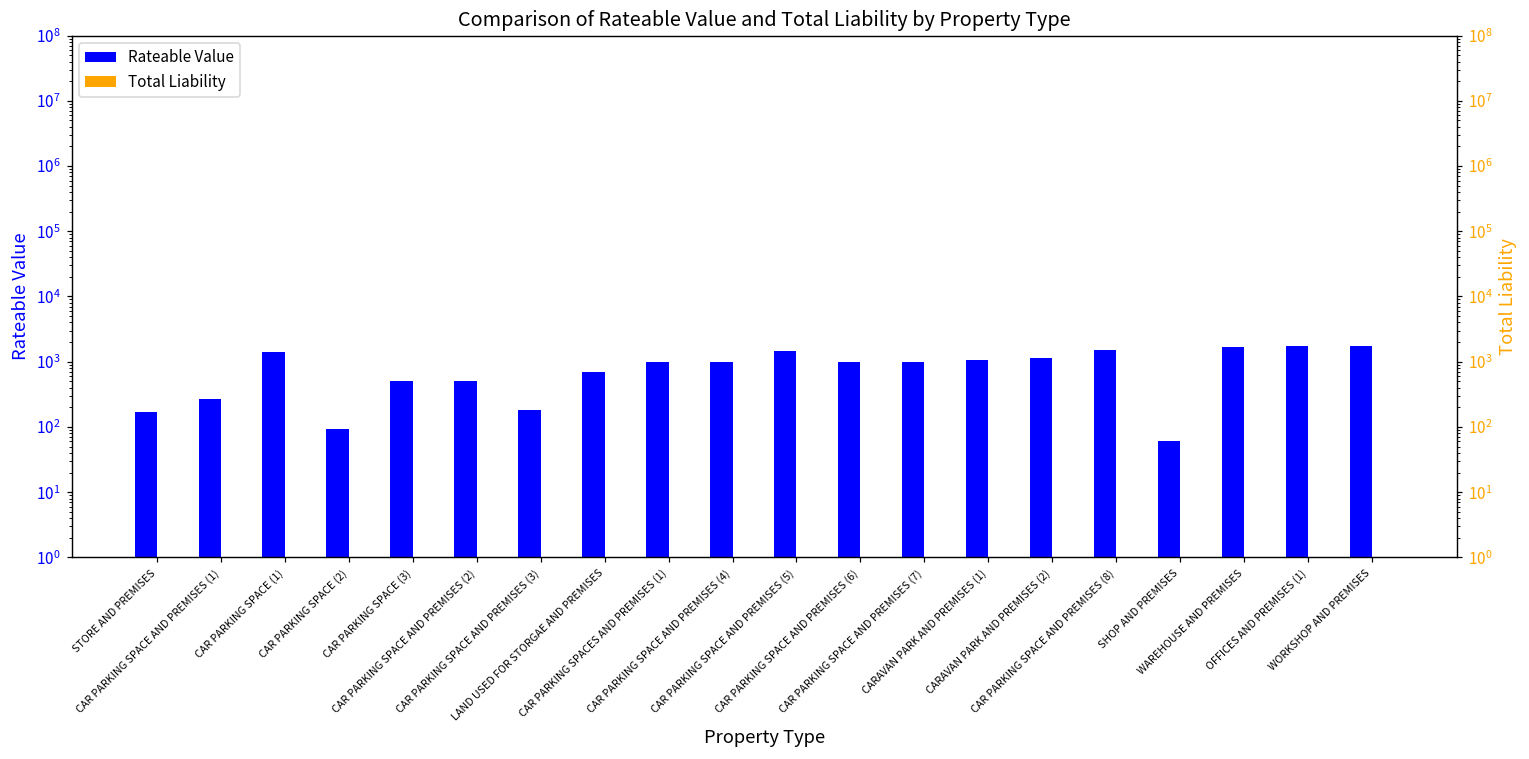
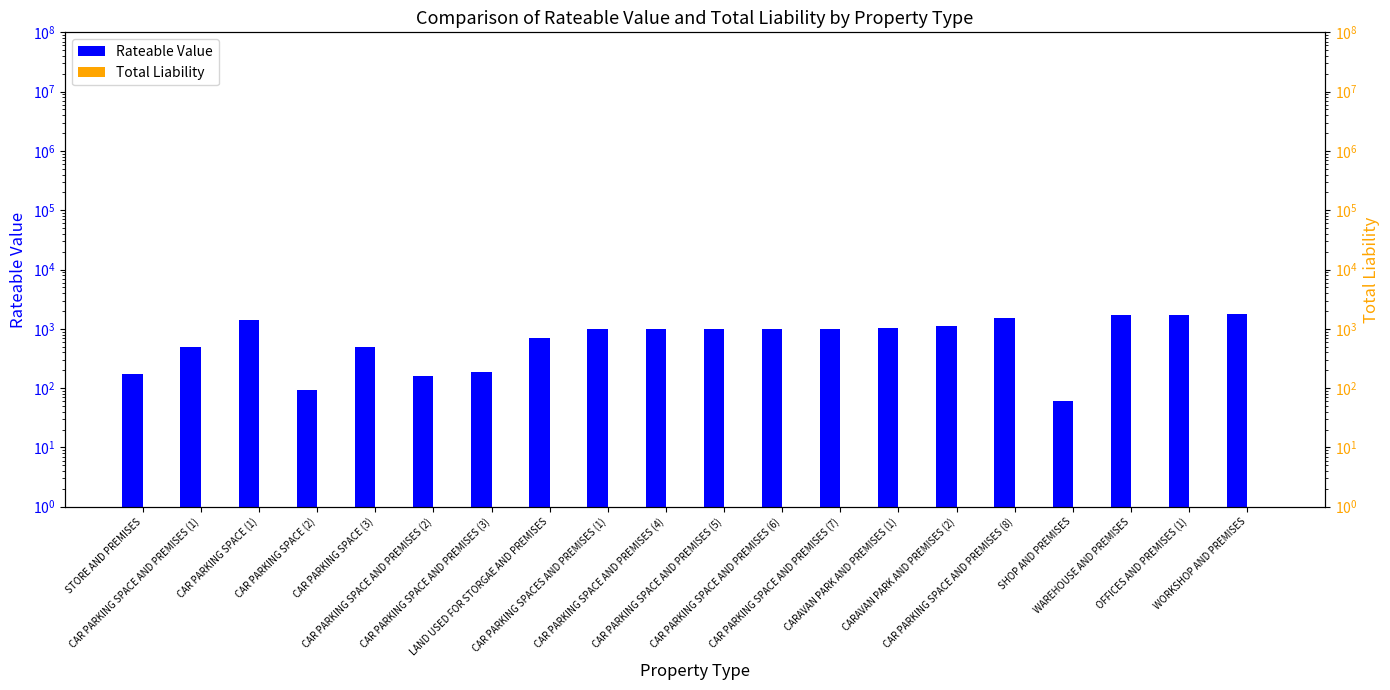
Rateable Value, CAR PARKING SPACE AND PREMISES (1): 300 -> 500
Rateable Value, CAR PARKING SPACE AND PREMISES (2): 500 -> 160
Rateable Value, CAR PARKING SPACE AND PREMISES (5): 1500 -> 1000
